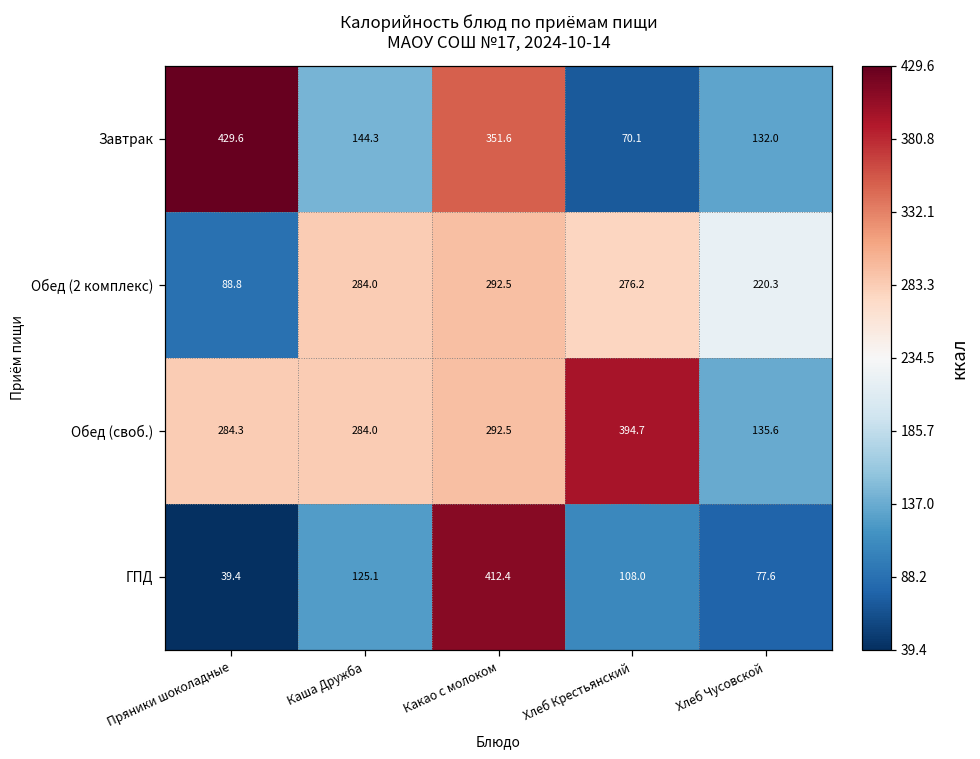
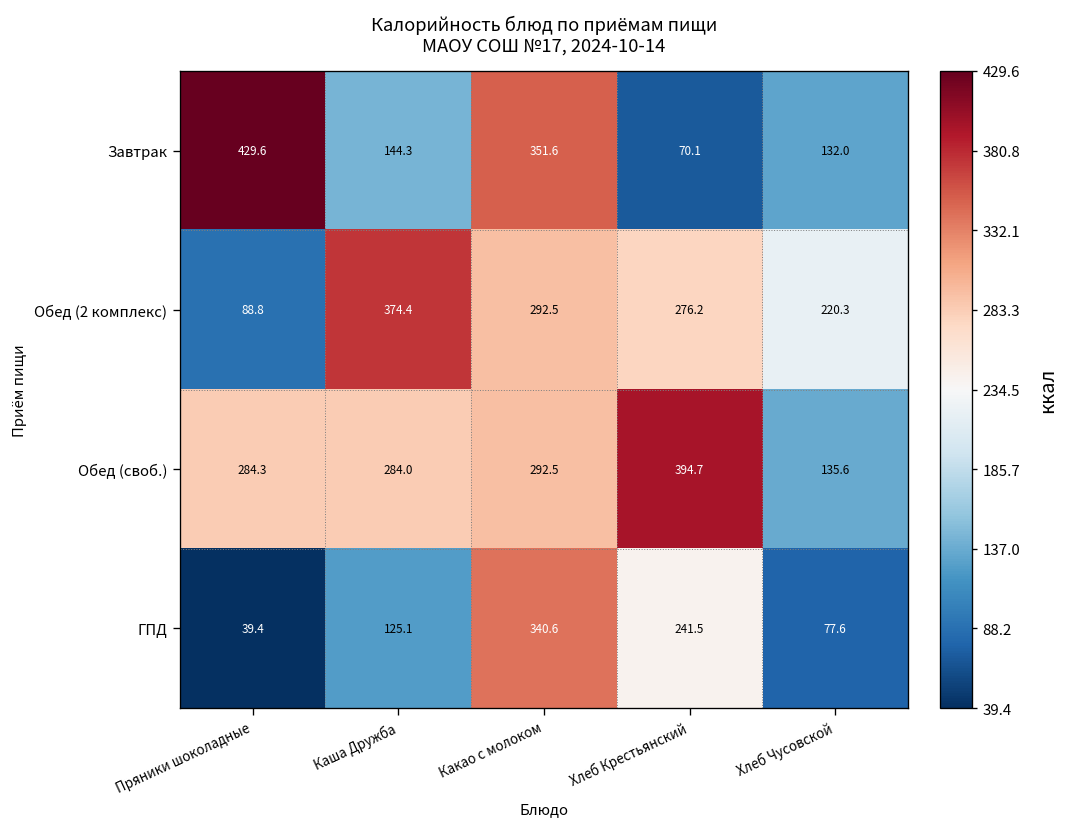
Обед (2 комплекс), Каша Дружба: 284.0 -> 374.4
ГПД, Какао с молоком: 412.4 -> 340.6
ГПД, Хлеб Крестьянский: 108.0 -> 241.5
